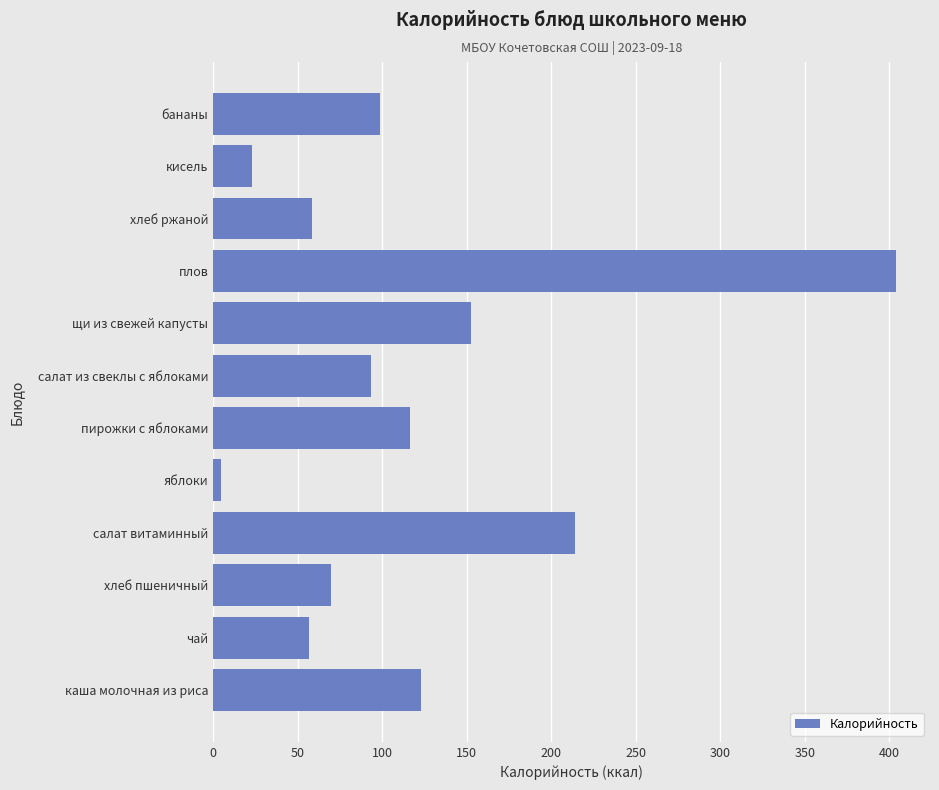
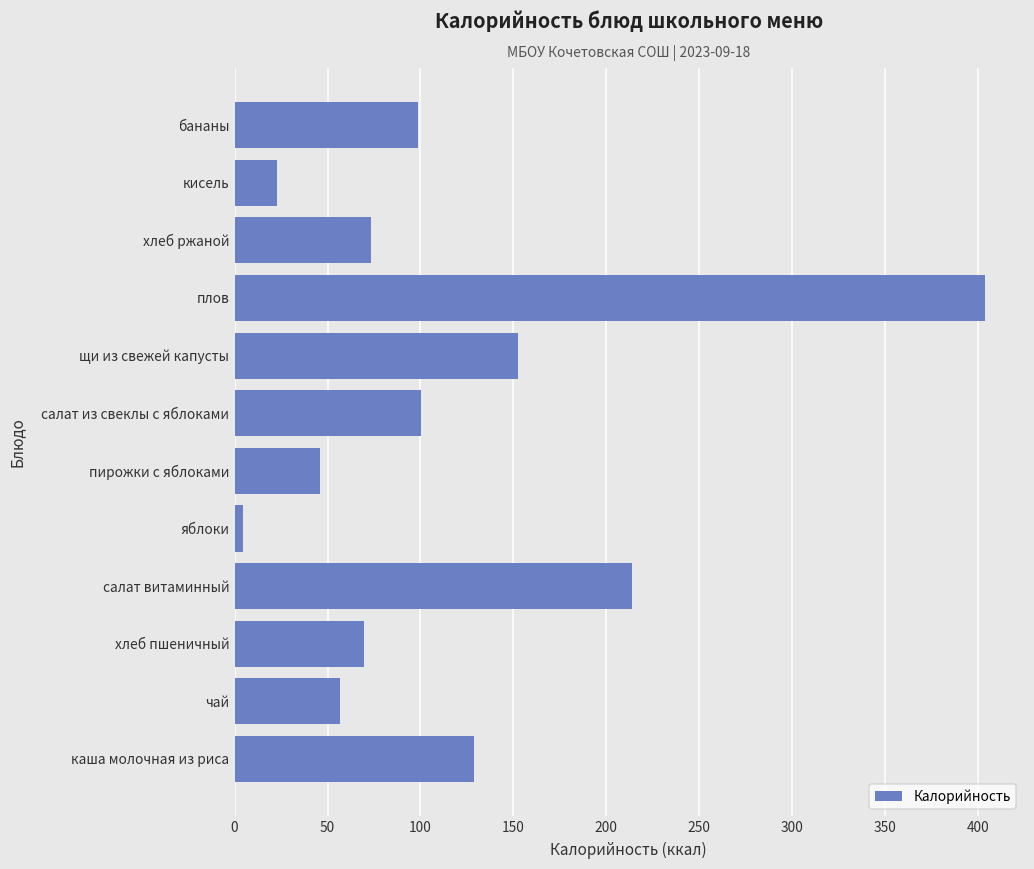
хлеб ржаной: 58 -> 74
салат из свеклы с яблоками: 94 -> 100
пирожки с яблоками: 116 -> 46
каша молочная из риса: 123 -> 129
